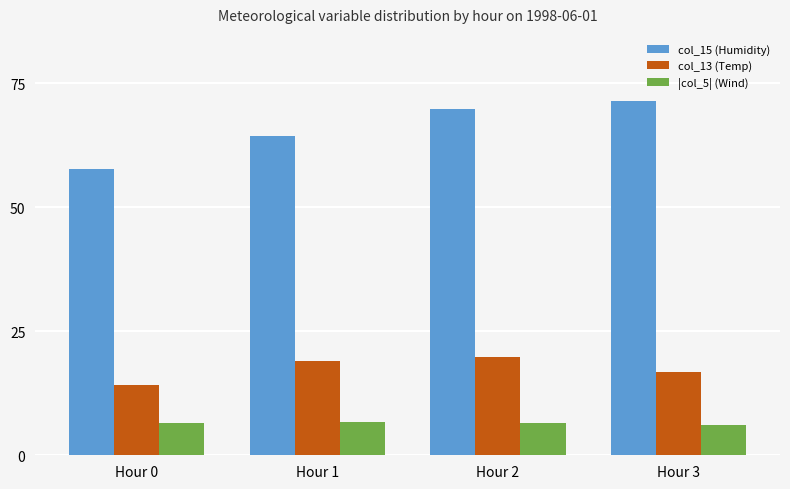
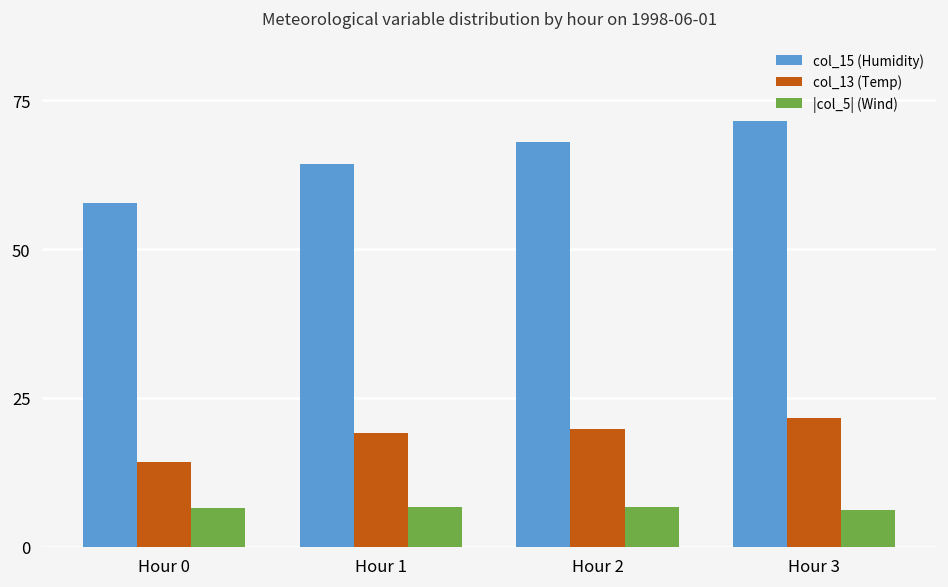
col_15 (Humidity), Hour 2: 70 -> 68
col_13 (Temp), Hour 3: 17 -> 22
